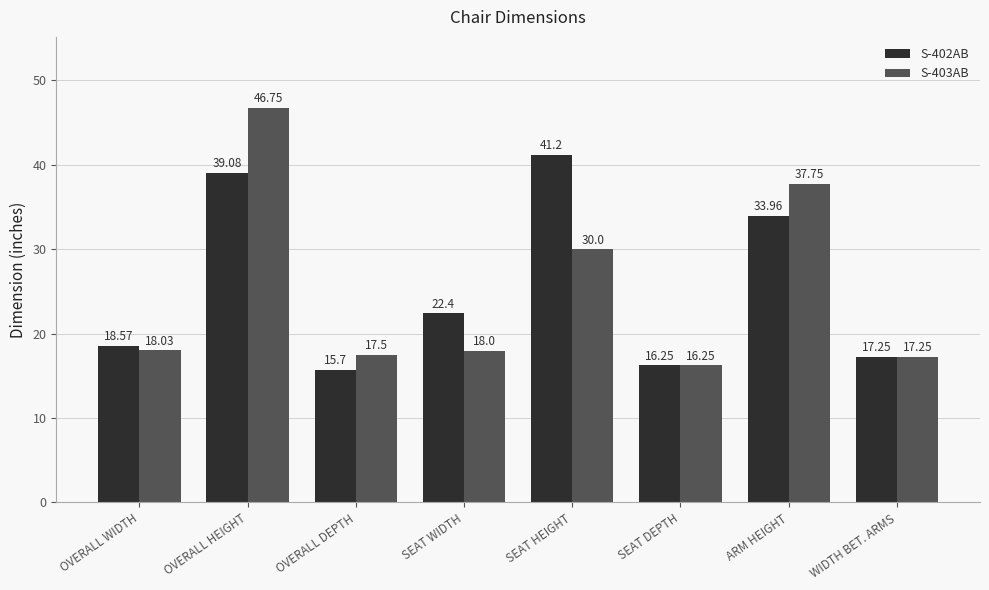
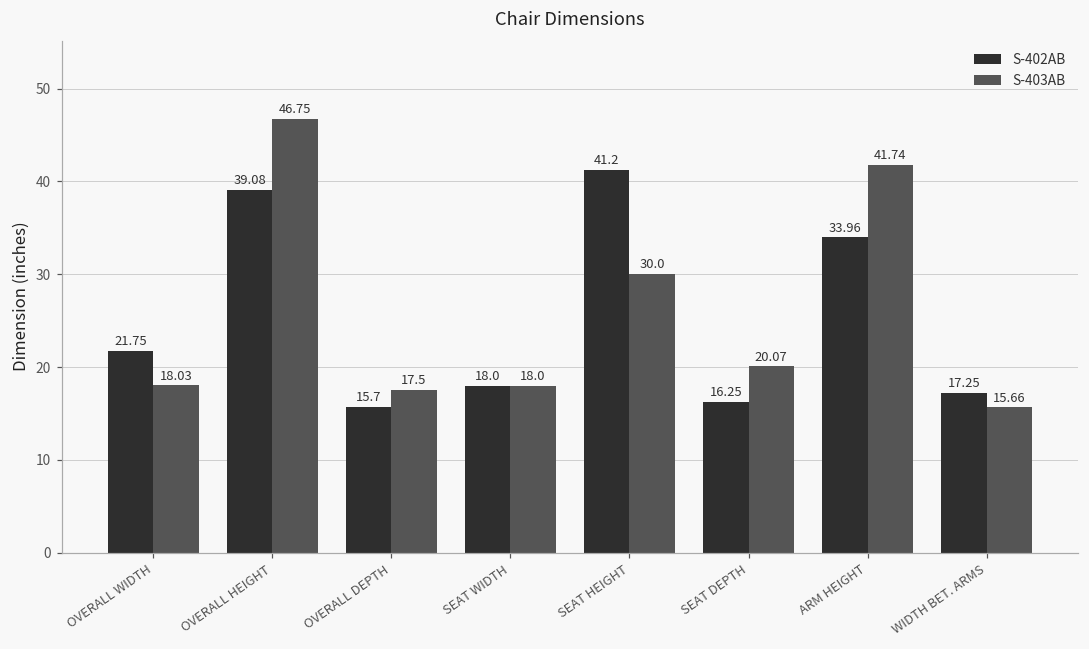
S-402AB, OVERALL WIDTH: 18.57 -> 21.75
S-402AB, SEAT WIDTH: 22.4 -> 18.0
S-403AB, SEAT DEPTH: 16.25 -> 20.07
S-403AB, ARM HEIGHT: 37.75 -> 41.74
S-403AB, WIDTH BET. ARMS: 17.25 -> 15.66
